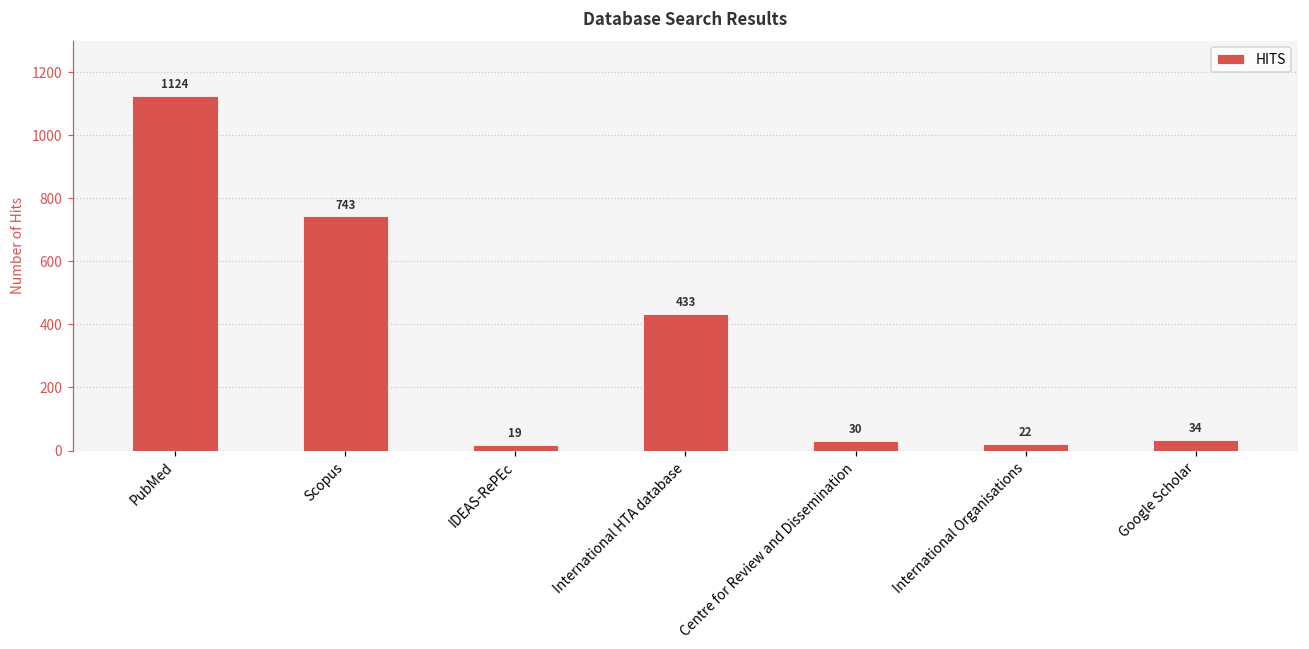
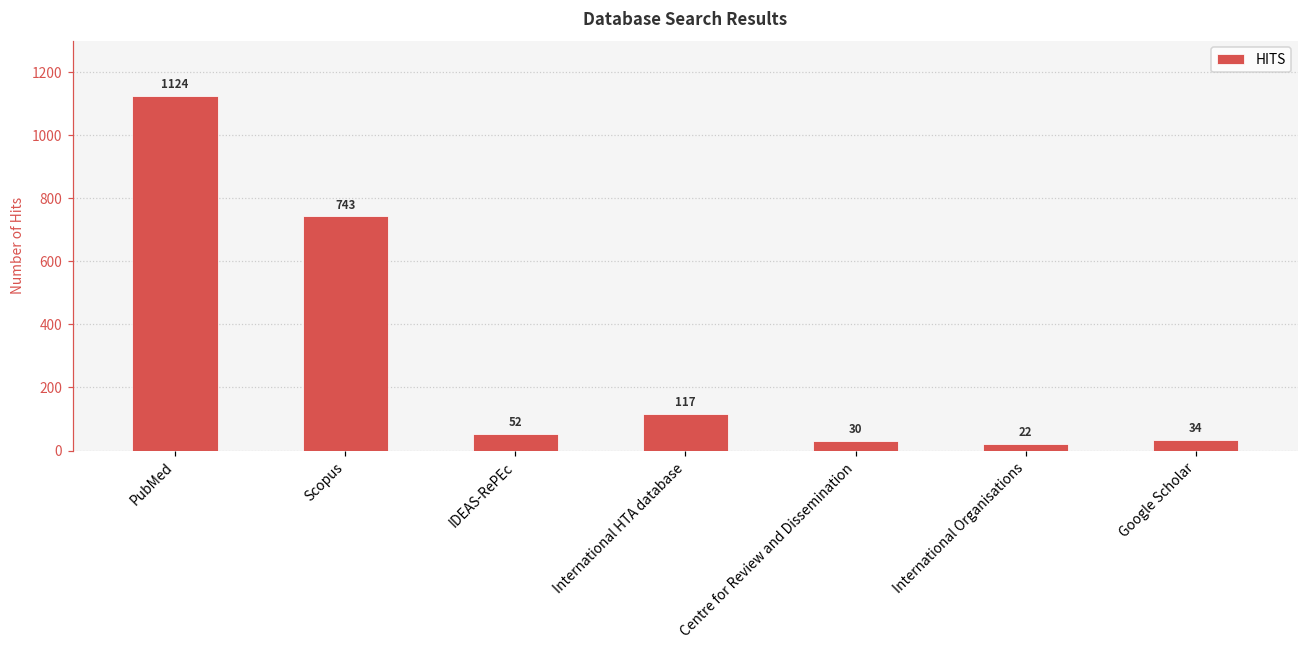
IDEAS-RePEc: 19 -> 52
International HTA database: 433 -> 117
